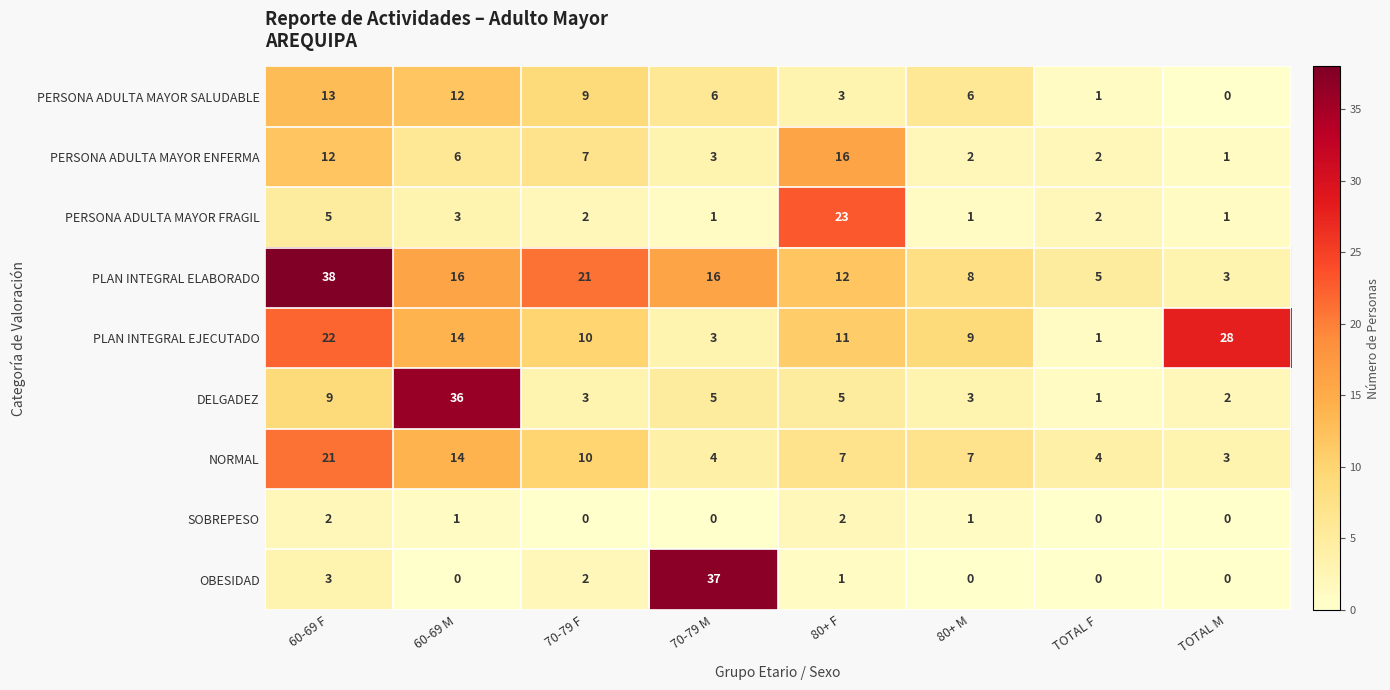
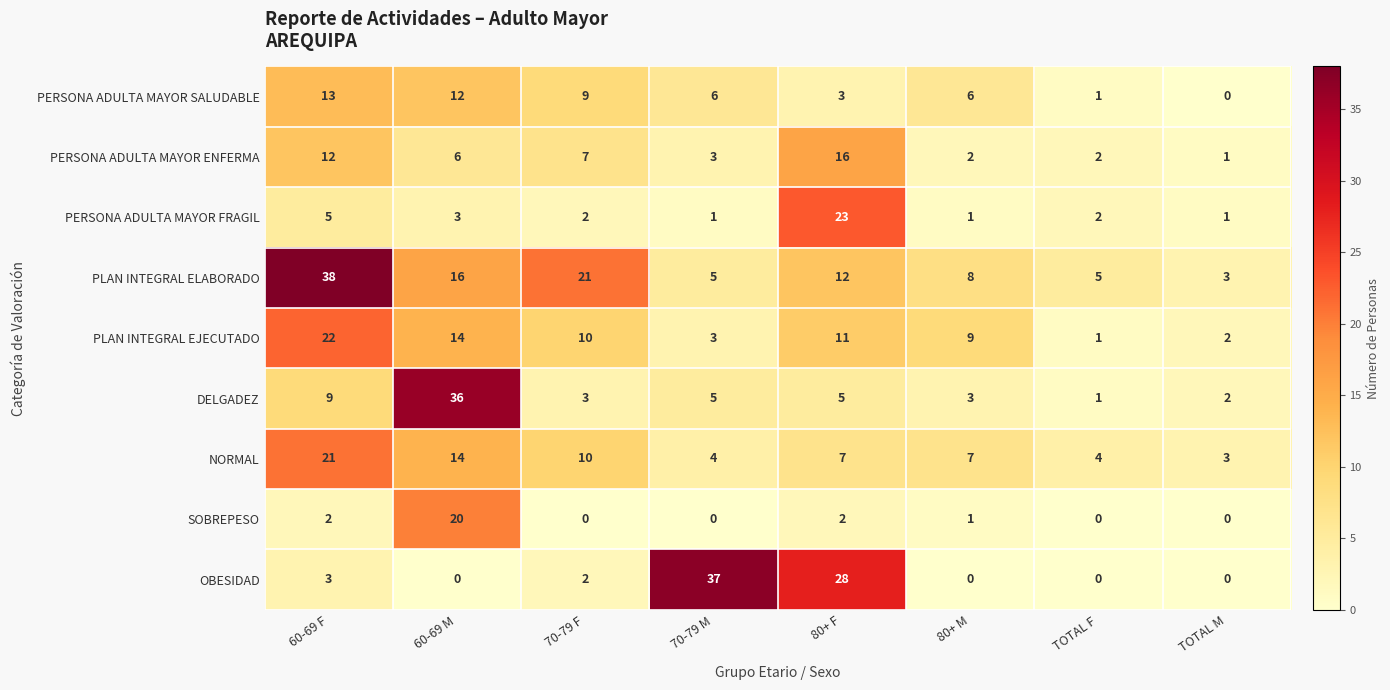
PLAN INTEGRAL ELABORADO, 70-79 M: 16 -> 5
PLAN INTEGRAL EJECUTADO, TOTAL M: 28 -> 2
SOBREPESO, 60-69 M: 1 -> 20
OBESIDAD, 80+ F: 1 -> 28
